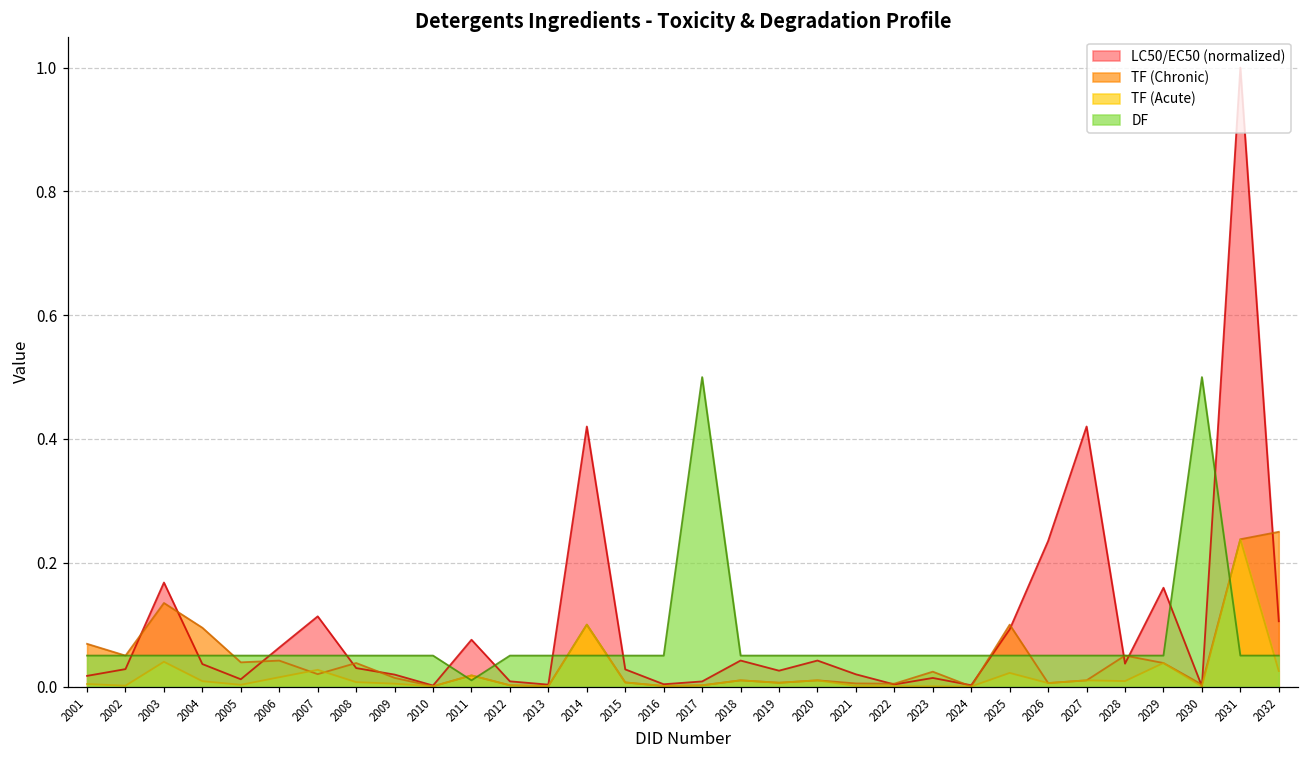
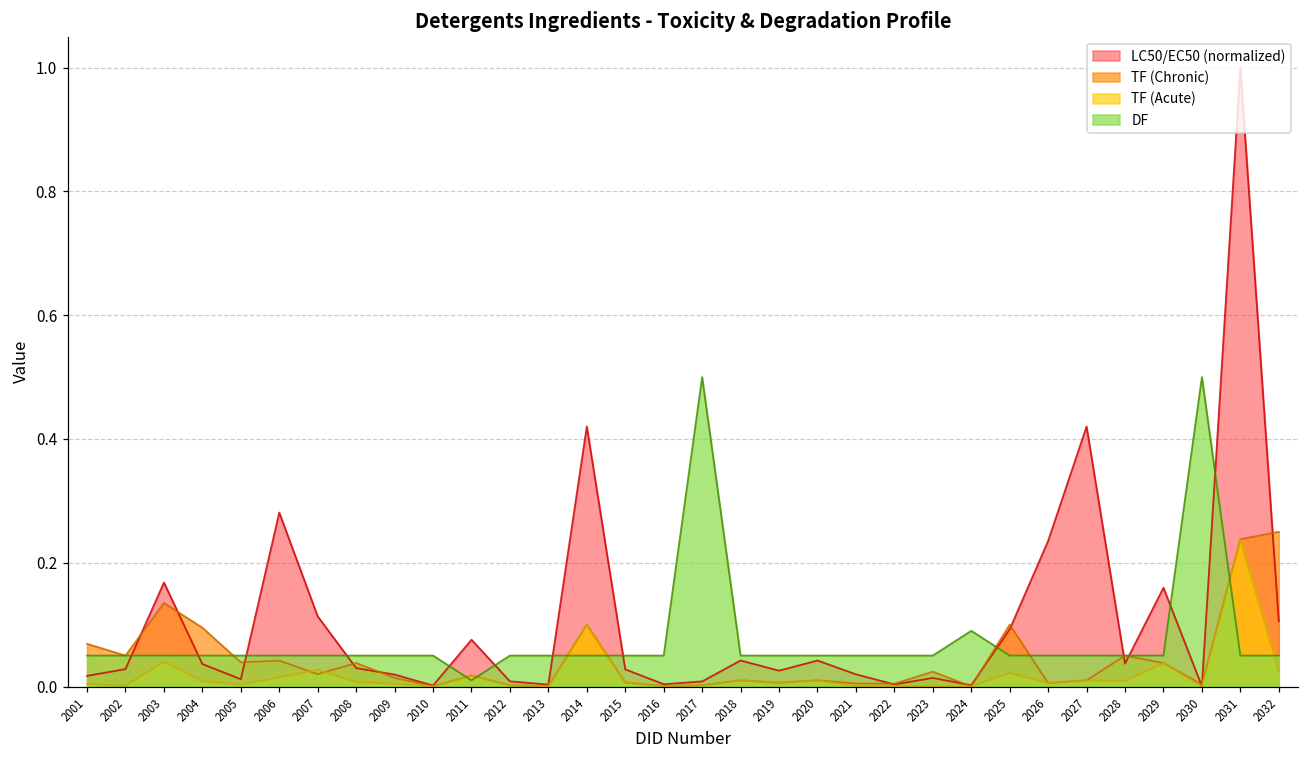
LC50/EC50 (normalized), 2006: 0.06 -> 0.28
DF, 2024: 0.05 -> 0.09
